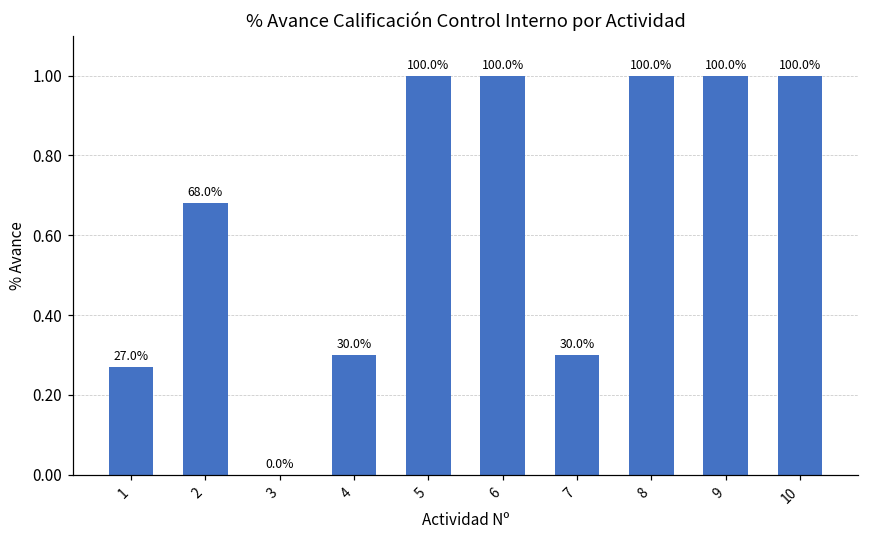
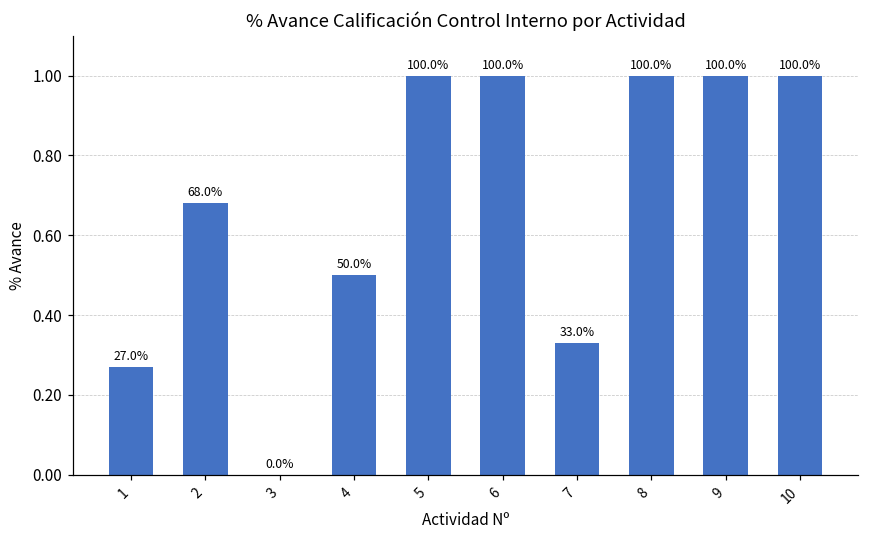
4: 30.0% -> 50.0%
7: 30.0% -> 33.0%
